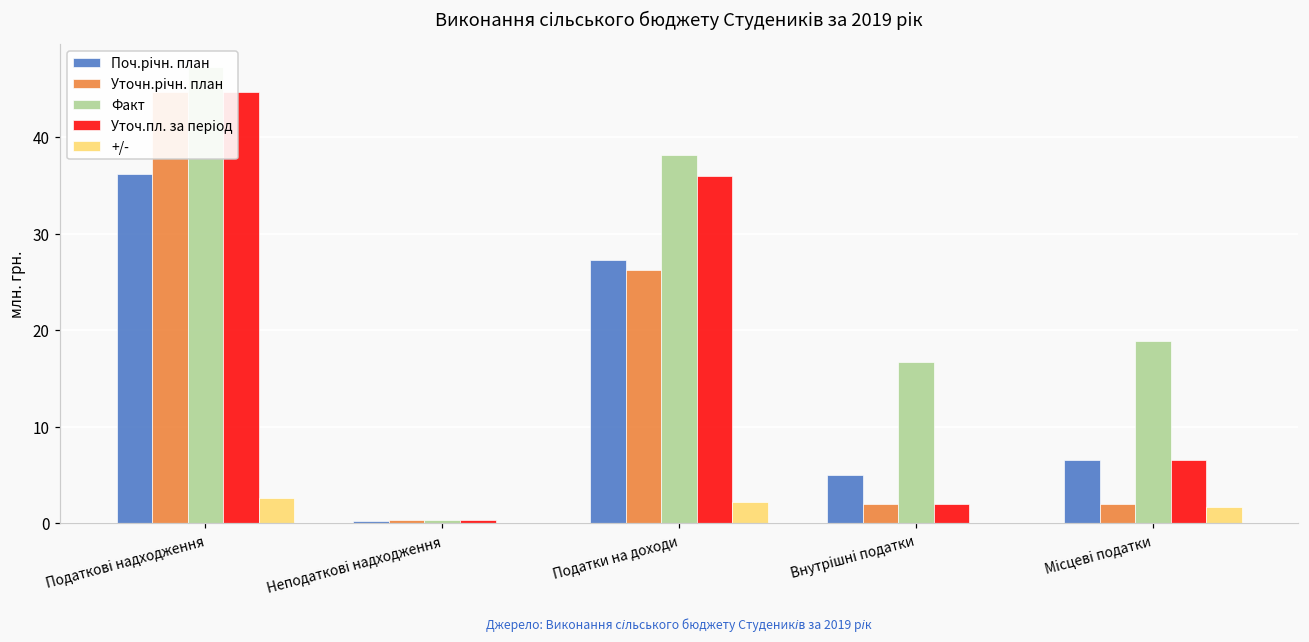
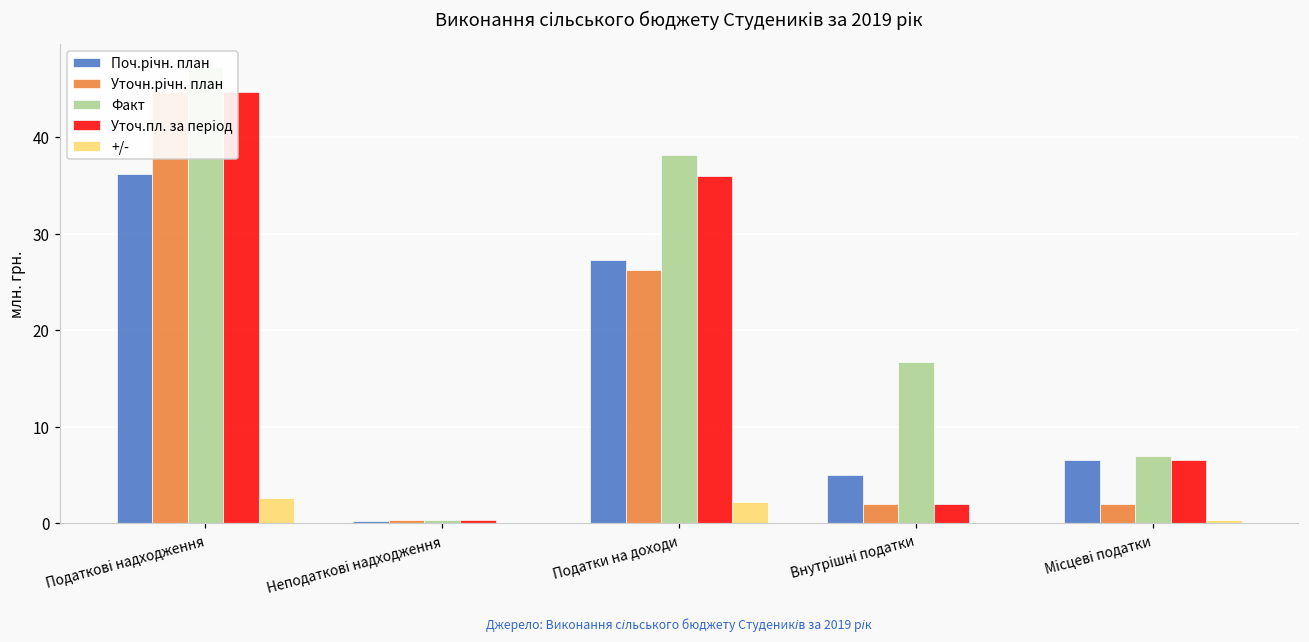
Факт, Місцеві податки: 19 -> 7
+/-, Місцеві податки: 2 -> 0
